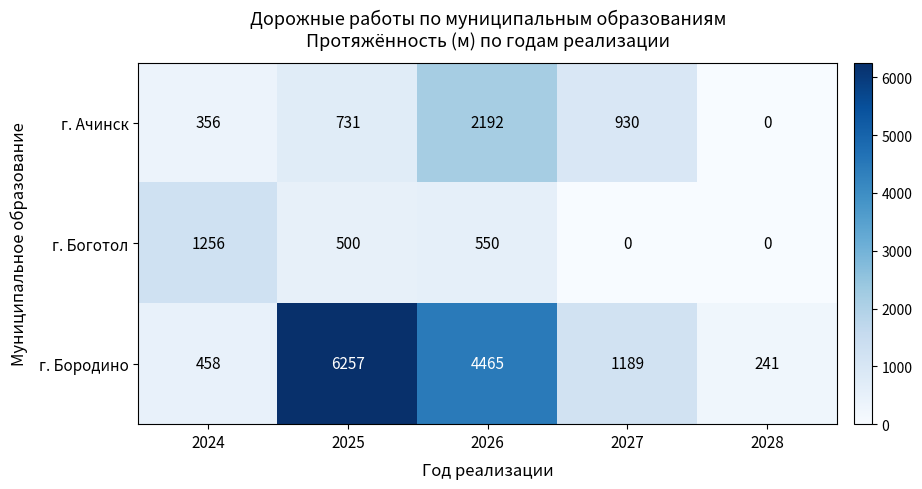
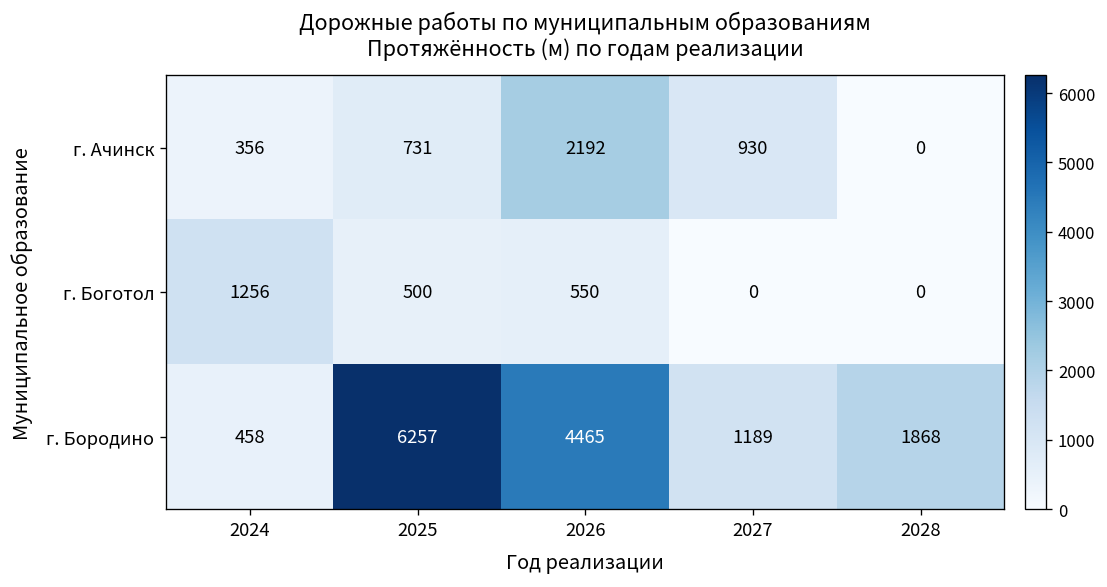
г. Бородино, 2028: 241 -> 1868
